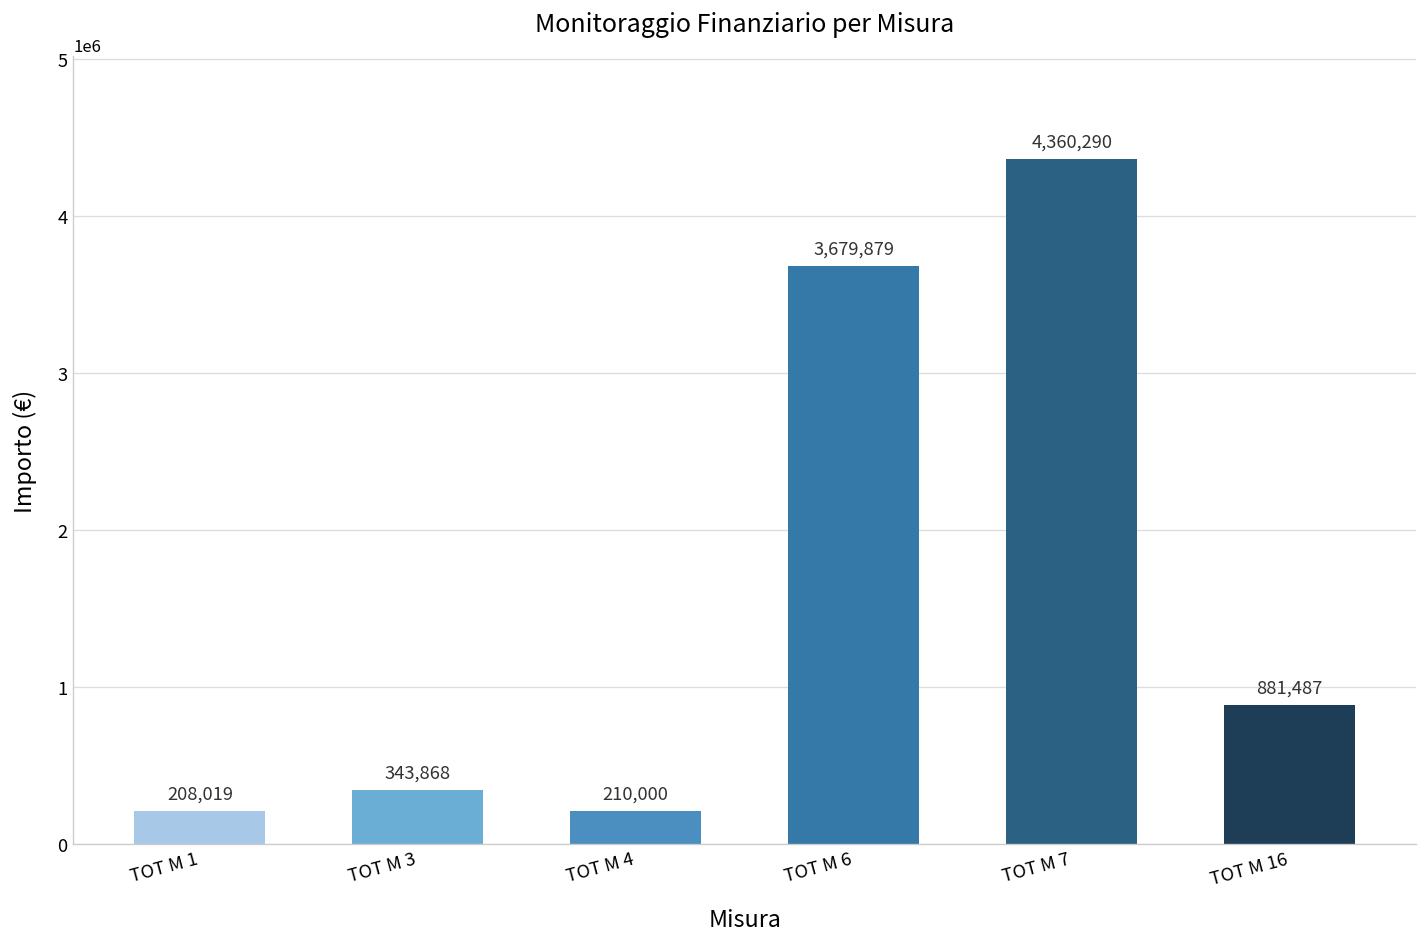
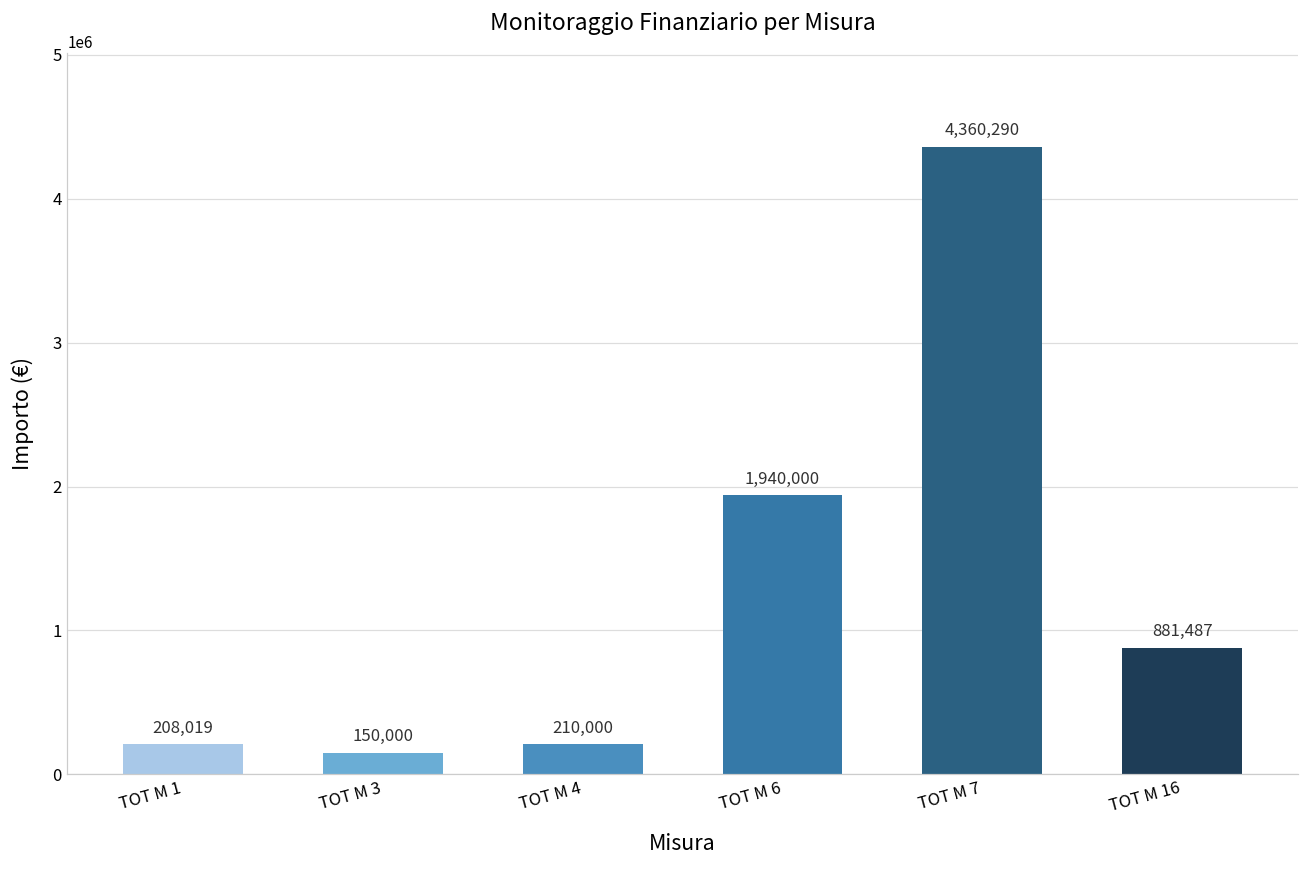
TOT M 3: 343,868 -> 150,000
TOT M 6: 3,679,879 -> 1,940,000
